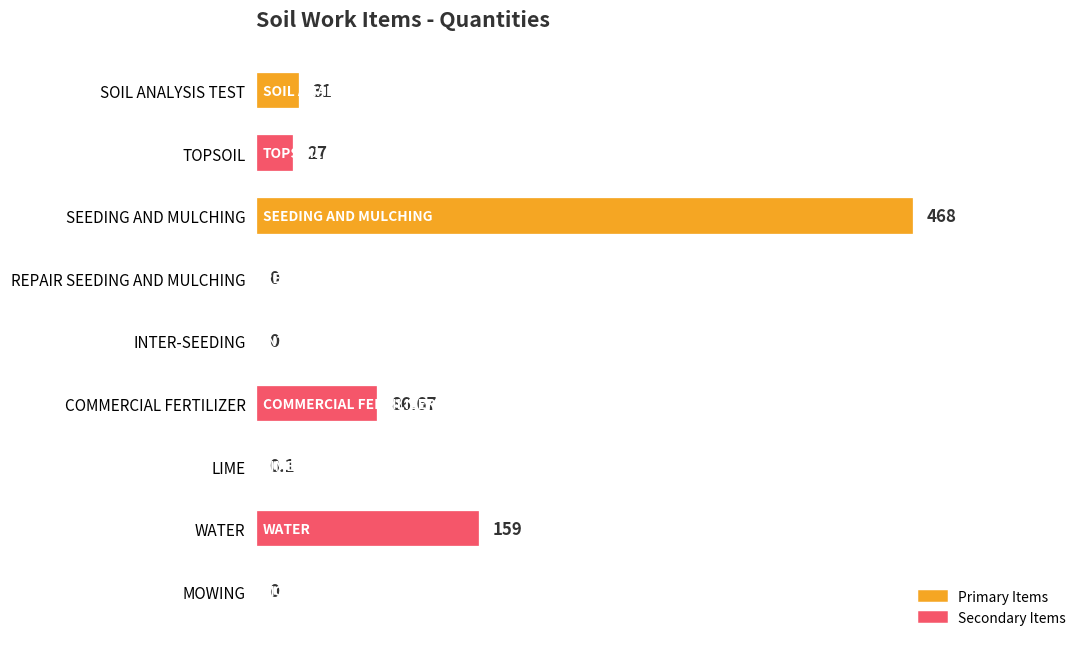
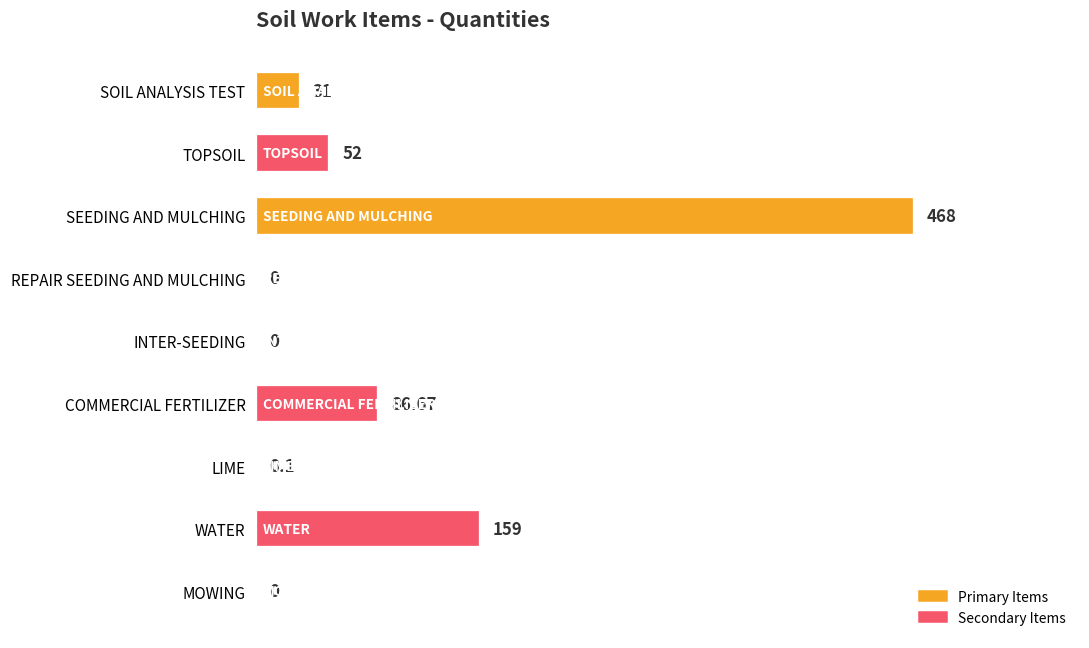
TOPSOIL: 27 -> 52
